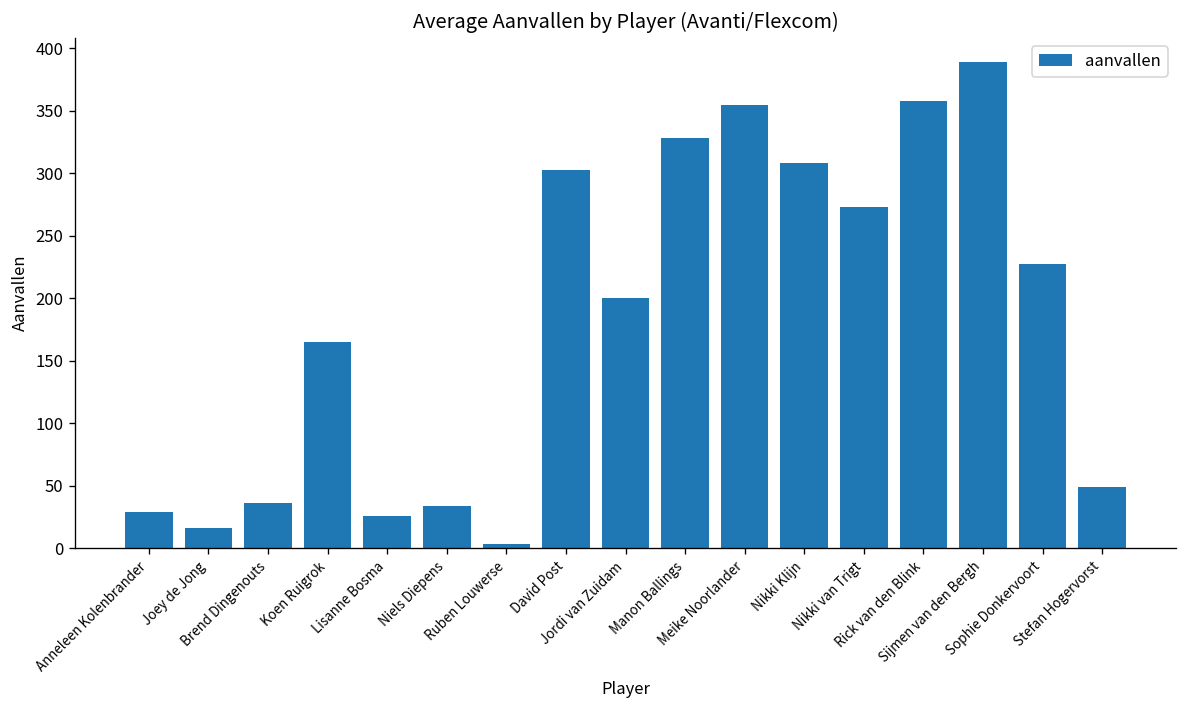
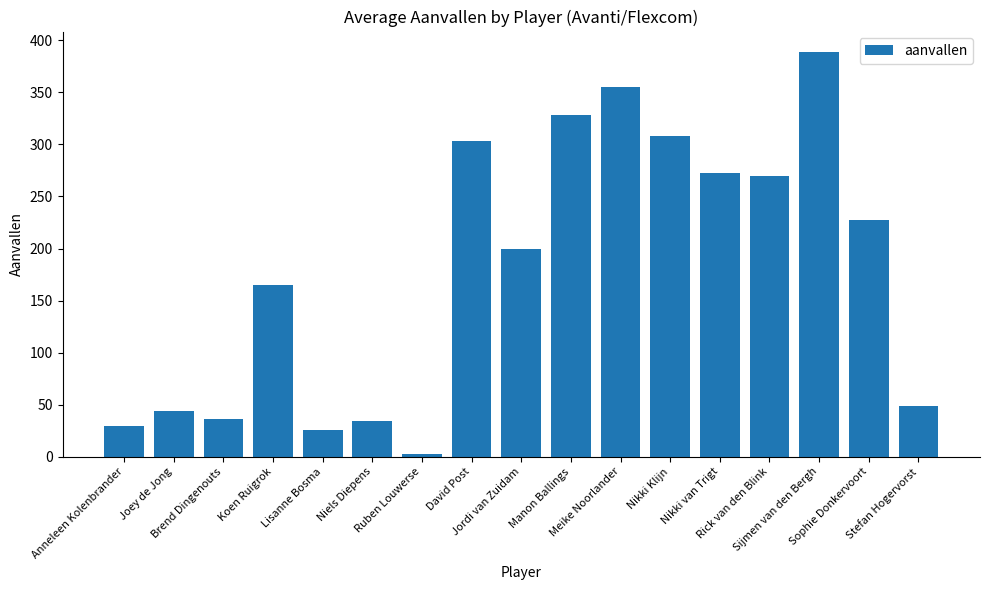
Joey de Jong: 16 -> 44
Rick van den Blink: 358 -> 270
